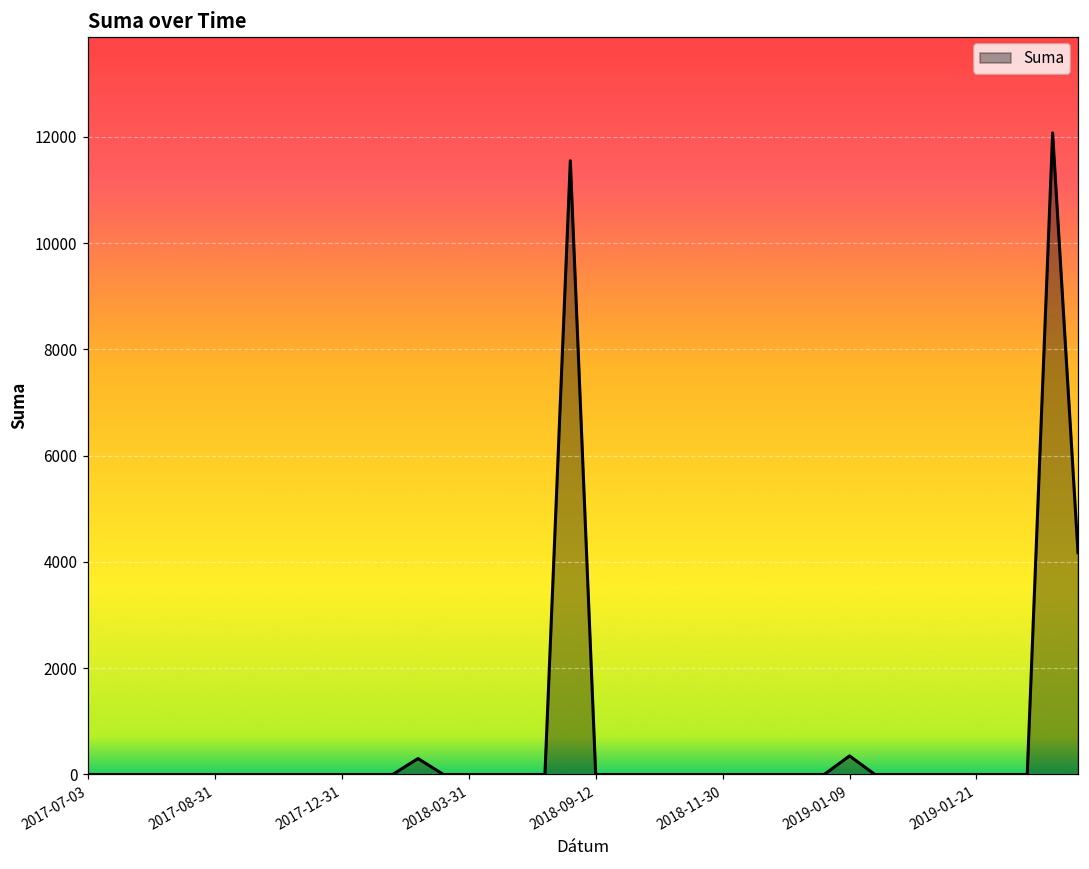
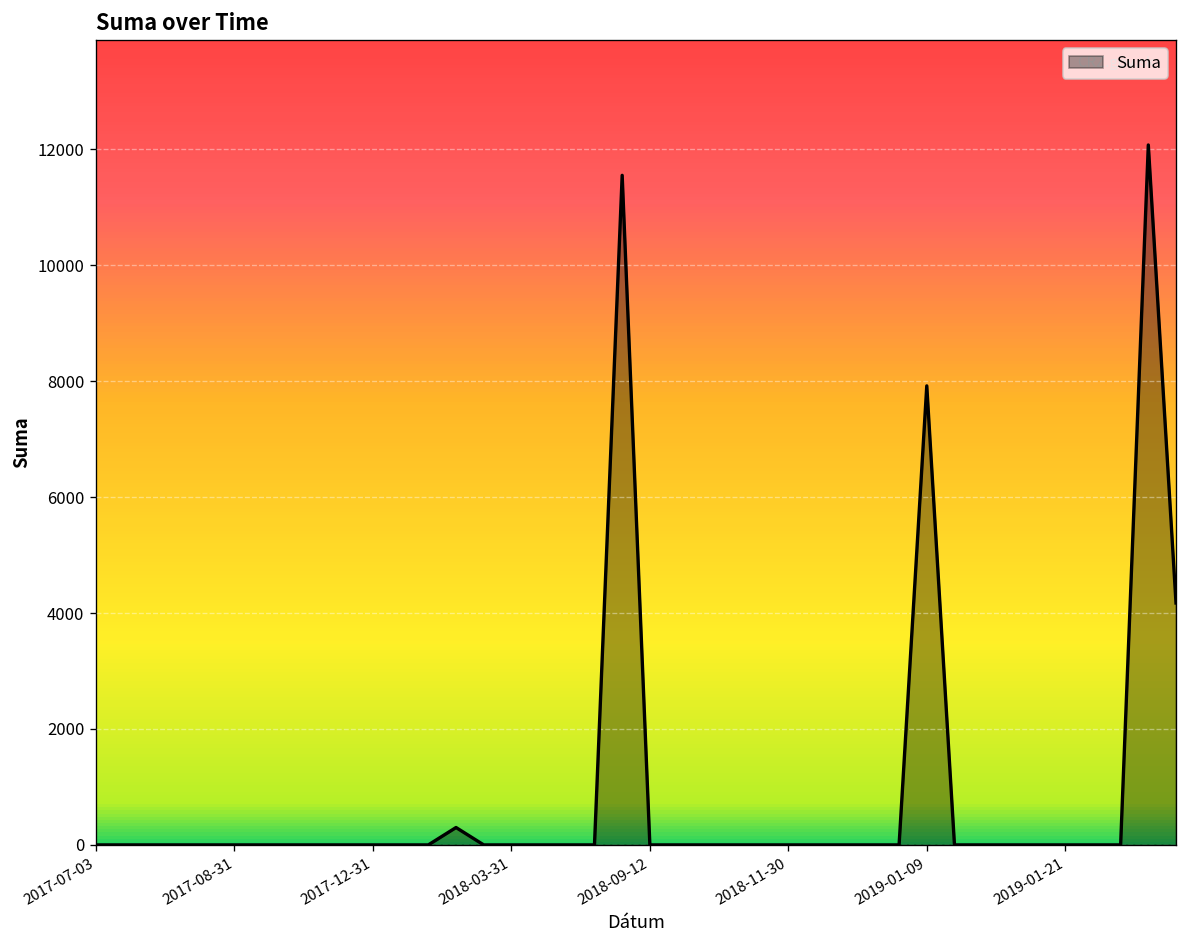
2019-01-09: 400 -> 7900
